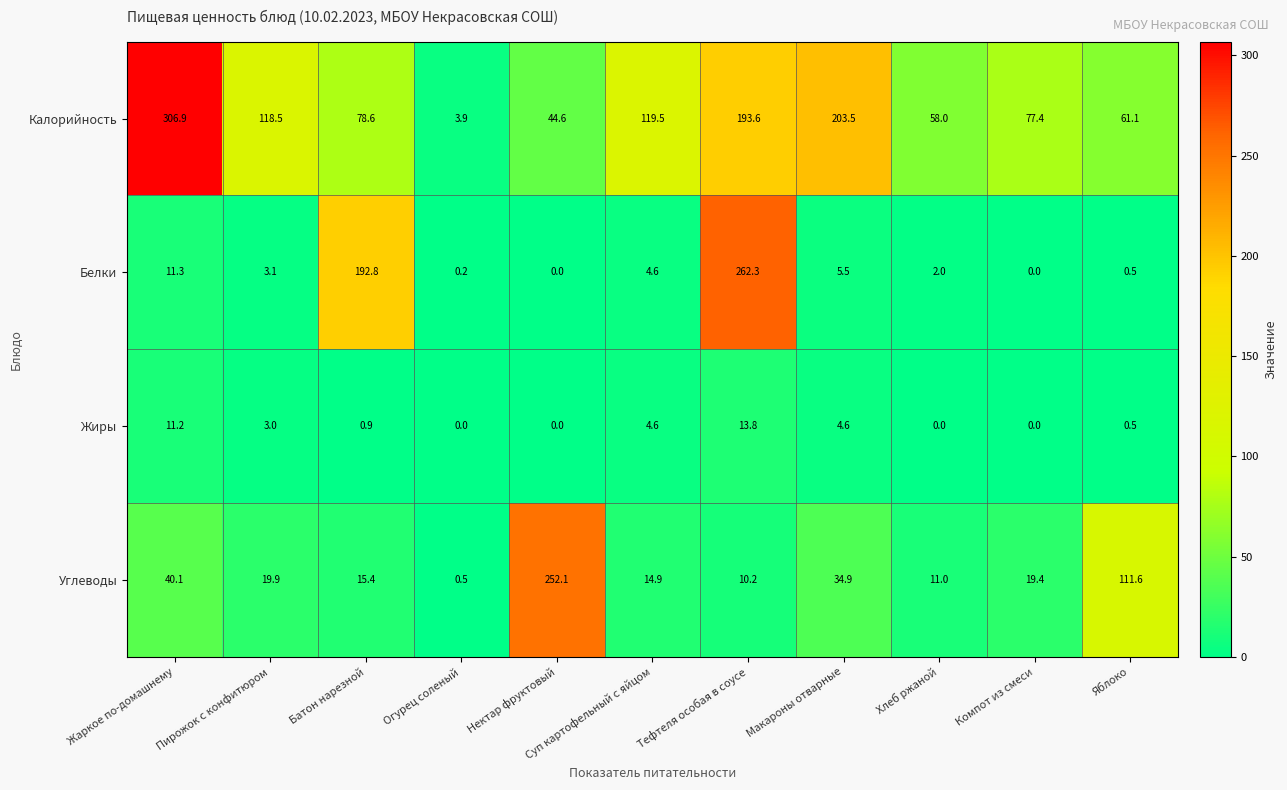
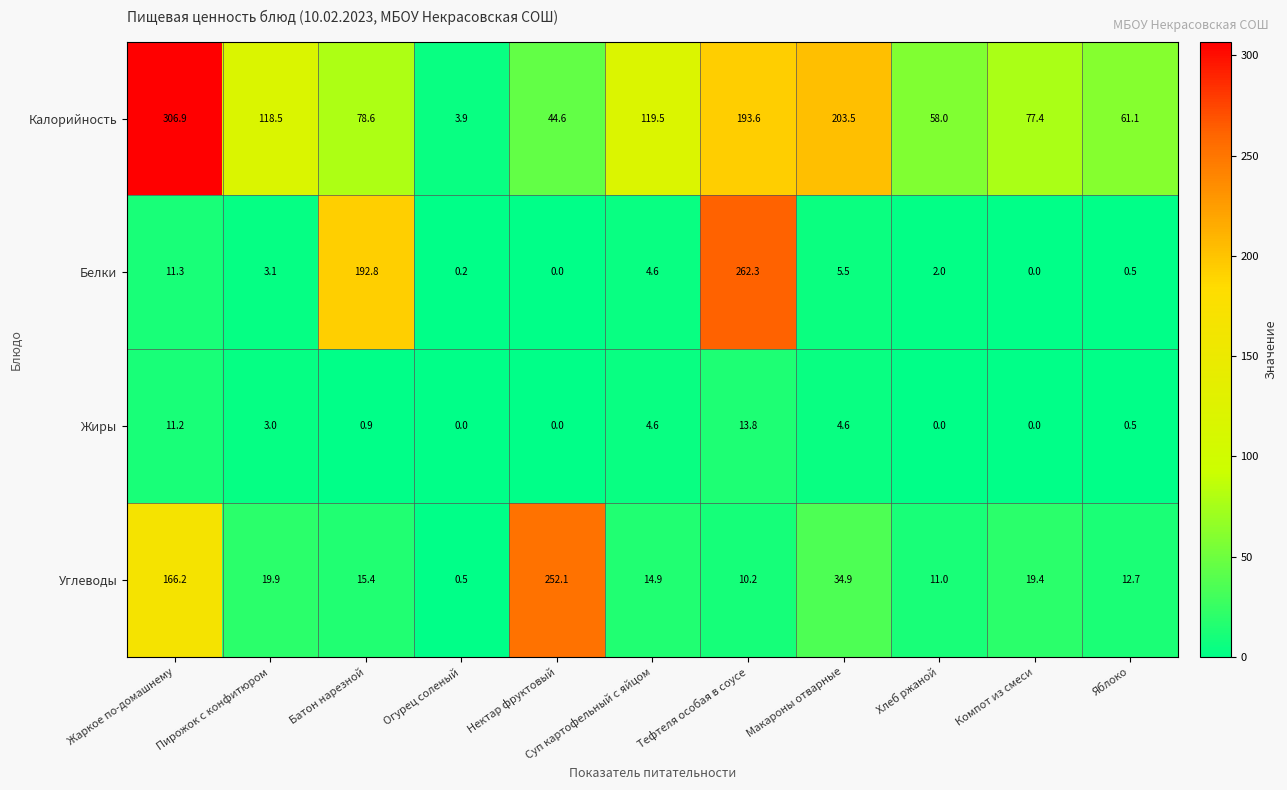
Углеводы, Жаркое по-домашнему: 40.1 -> 166.2
Углеводы, Яблоко: 111.6 -> 12.7
